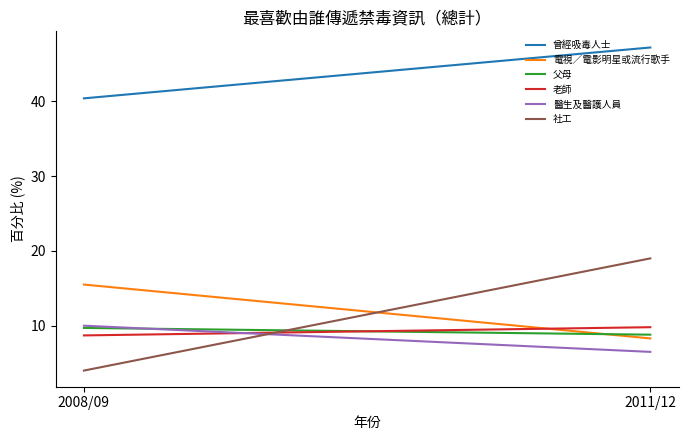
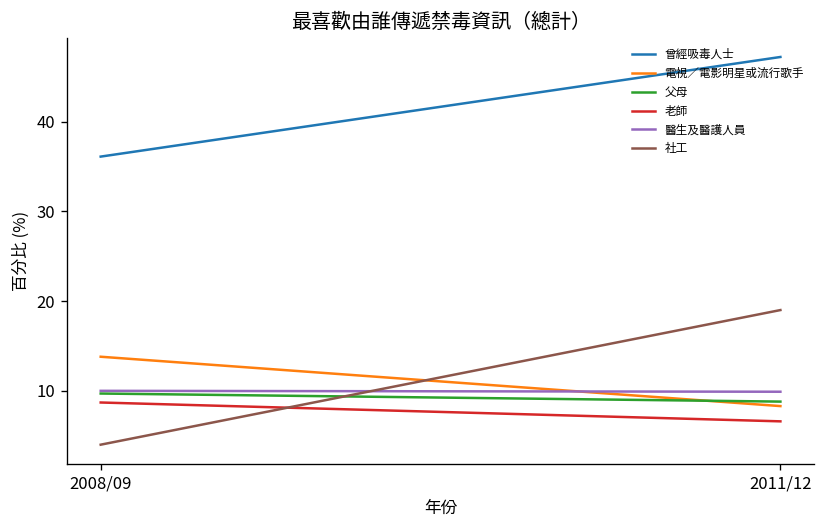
曾經吸毒人士, 2008/09: 40 -> 36
電視／電影明星或流行歌手, 2008/09: 16 -> 14
老師, 2011/12: 10 -> 7
醫生及醫護人員, 2011/12: 7 -> 10
